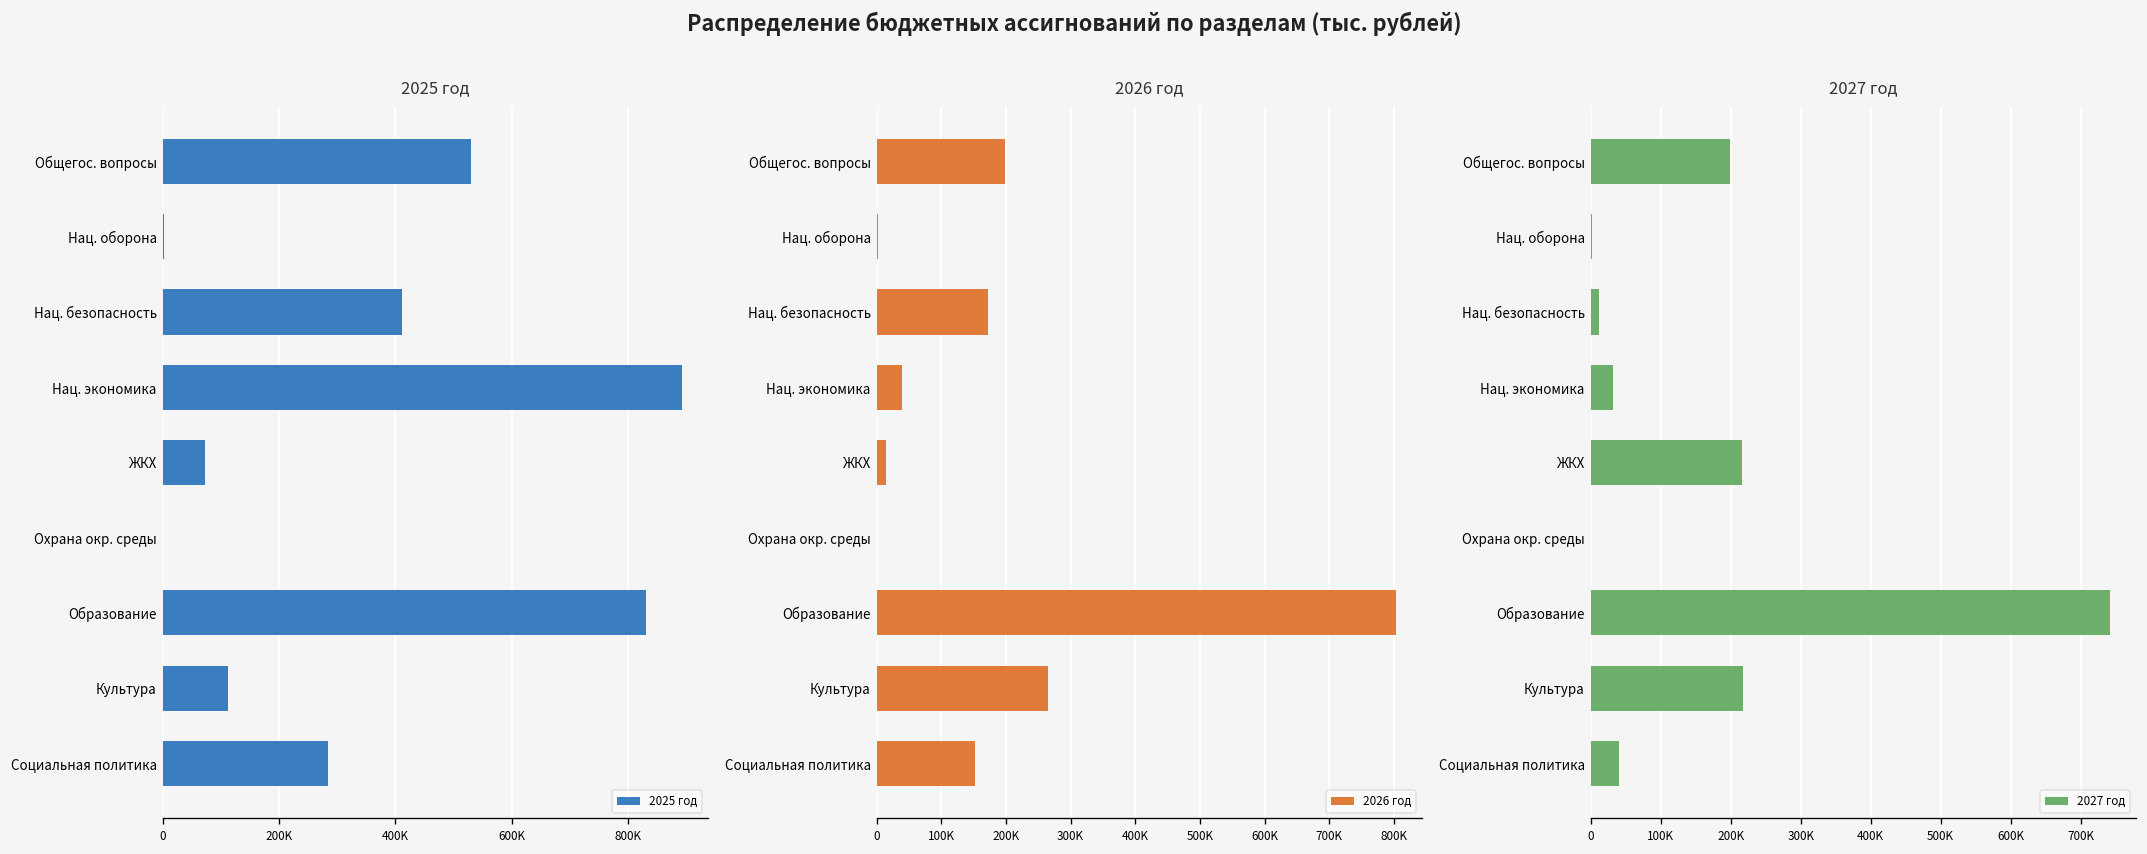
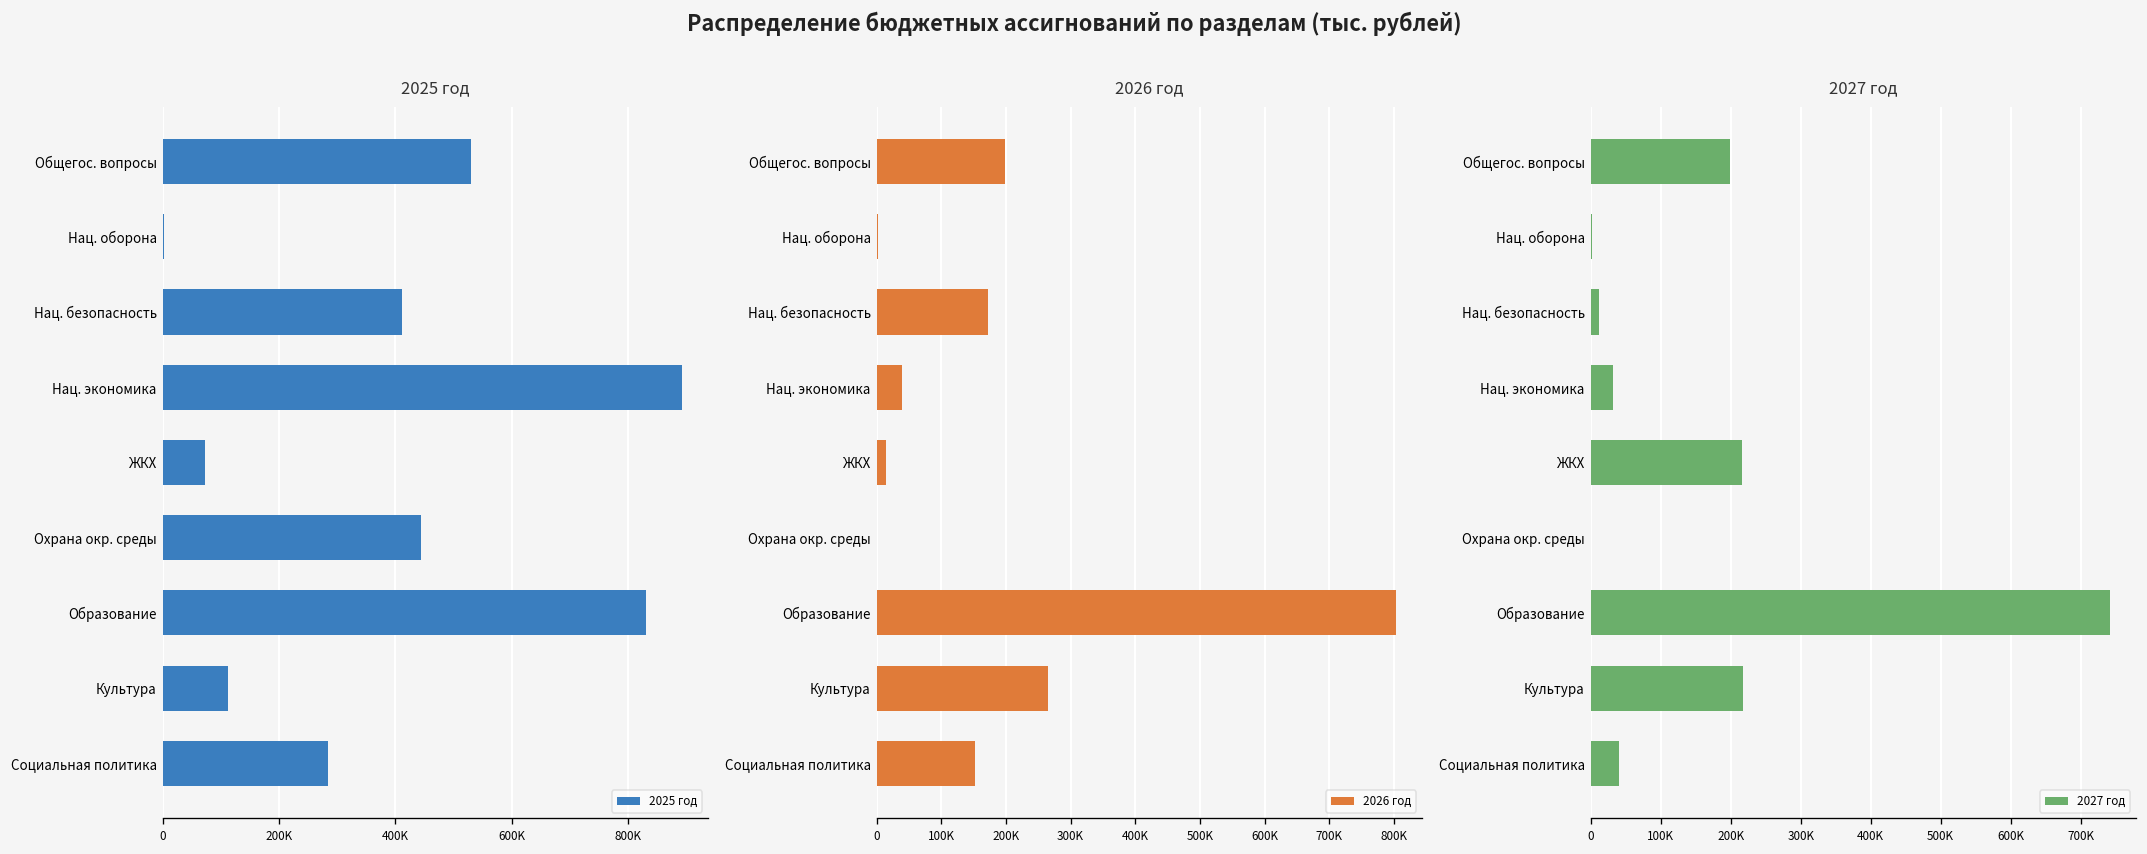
2025 год, Охрана окр. среды: 0 -> 440000
